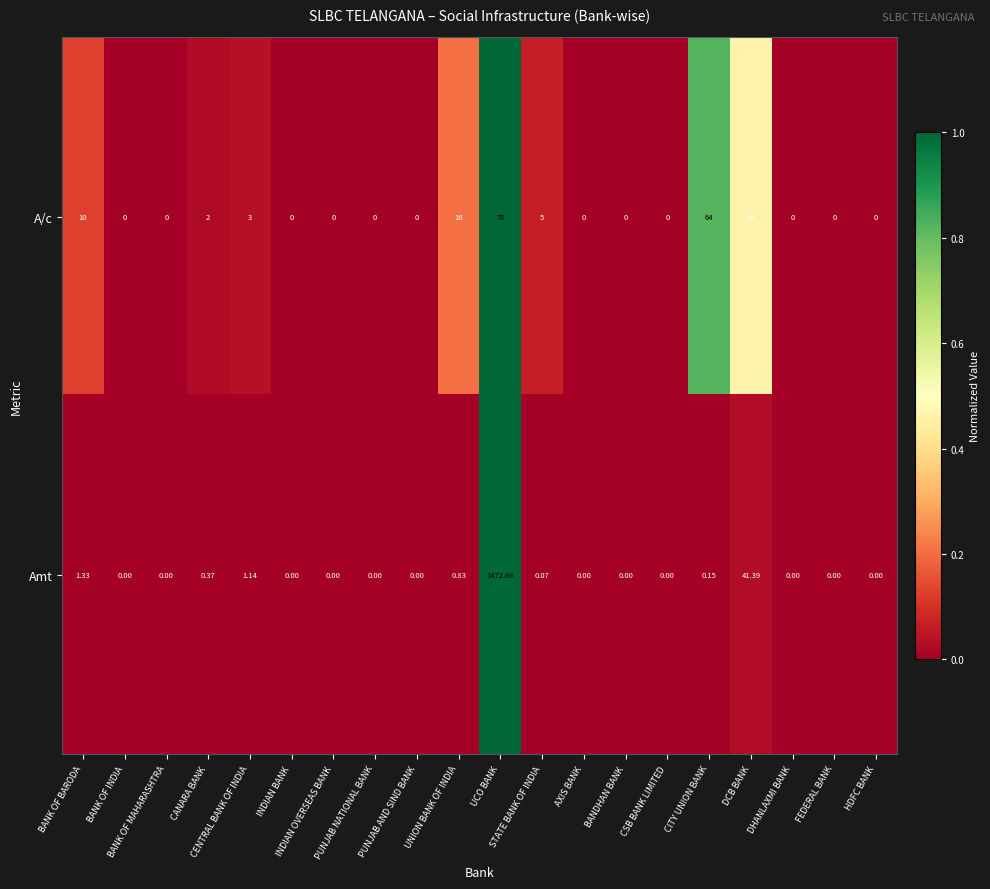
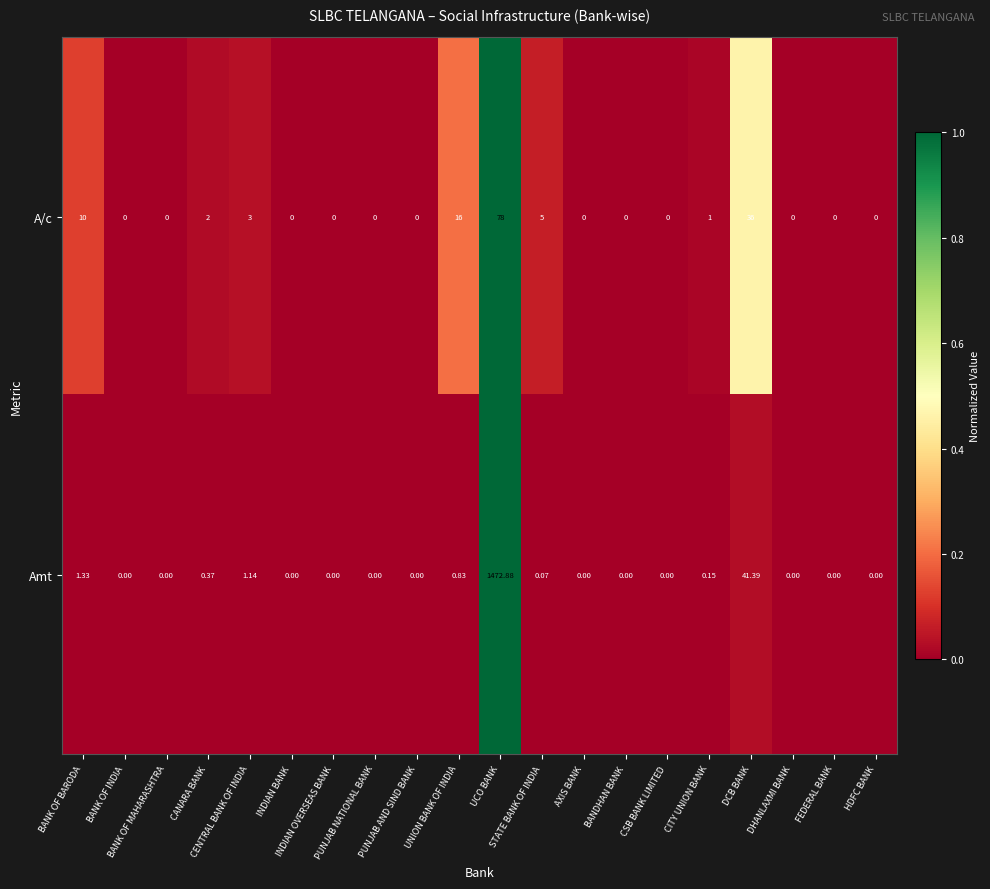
A/c, CITY UNION BANK: 64 -> 1
